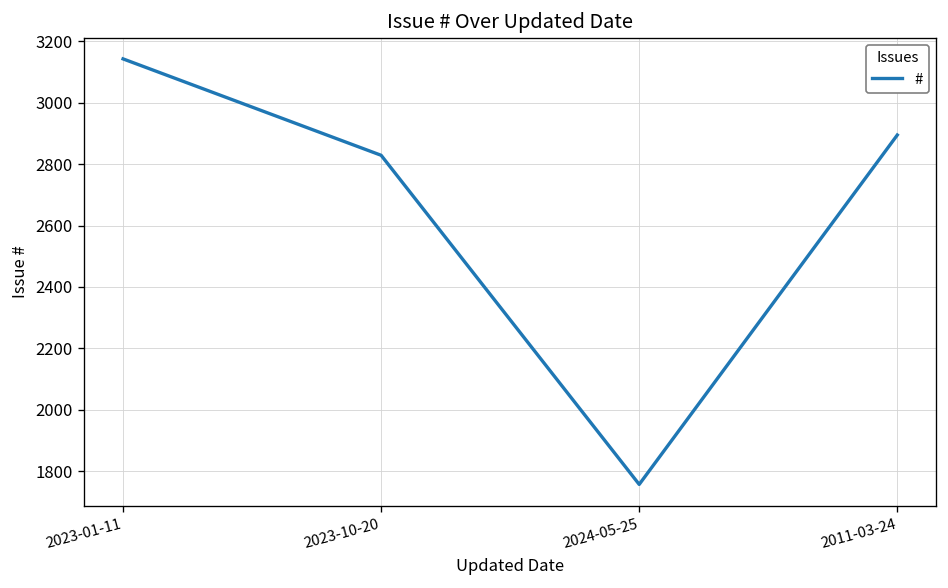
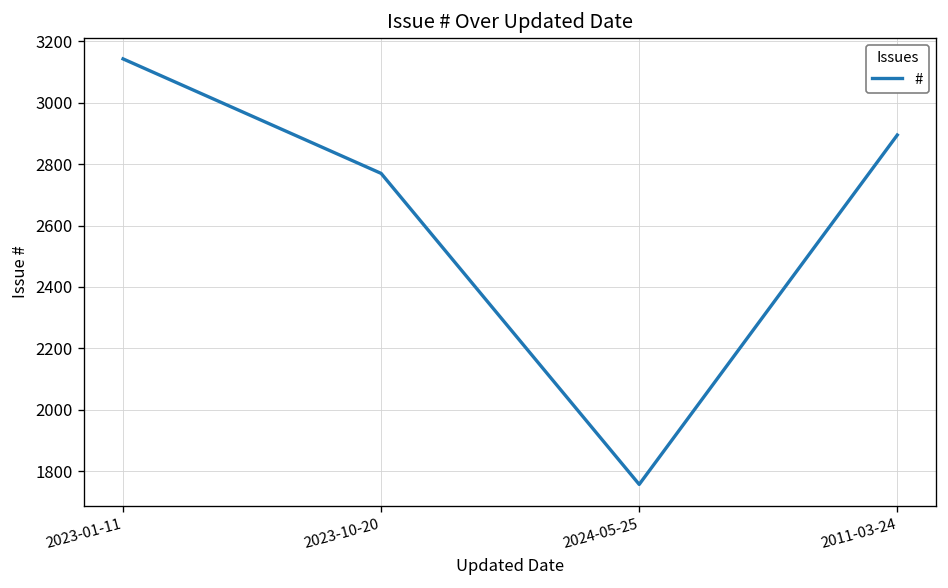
2023-10-20: 2830 -> 2770
